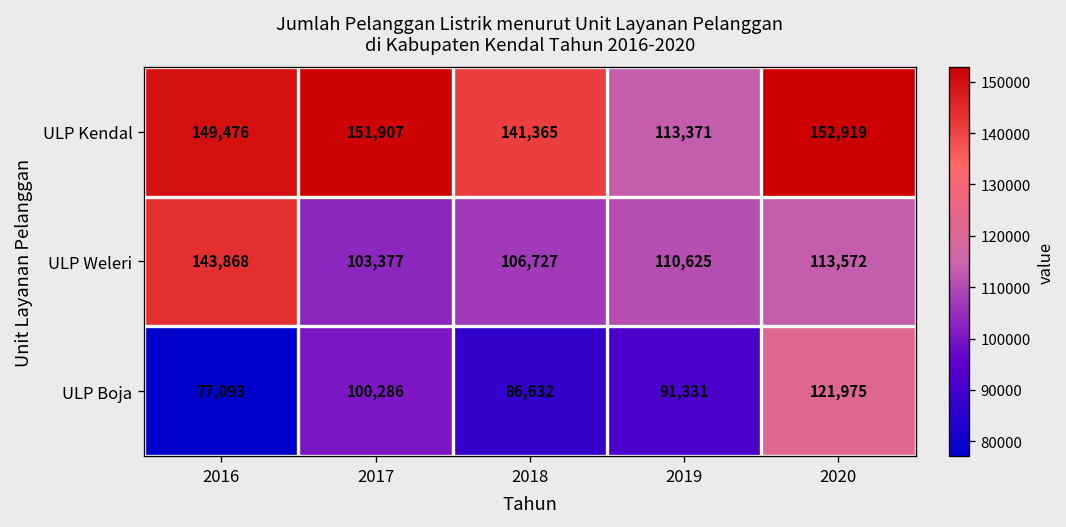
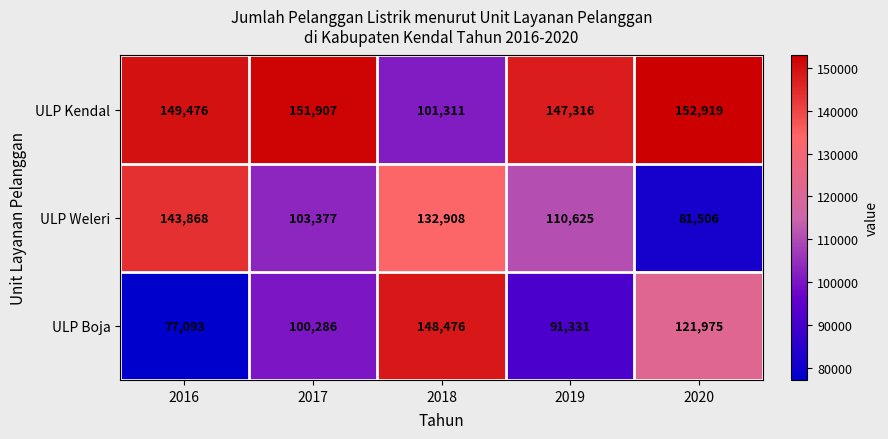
ULP Kendal, 2018: 141,365 -> 101,311
ULP Kendal, 2019: 113,371 -> 147,316
ULP Weleri, 2018: 106,727 -> 132,908
ULP Weleri, 2020: 113,572 -> 81,506
ULP Boja, 2018: 86,632 -> 148,476
